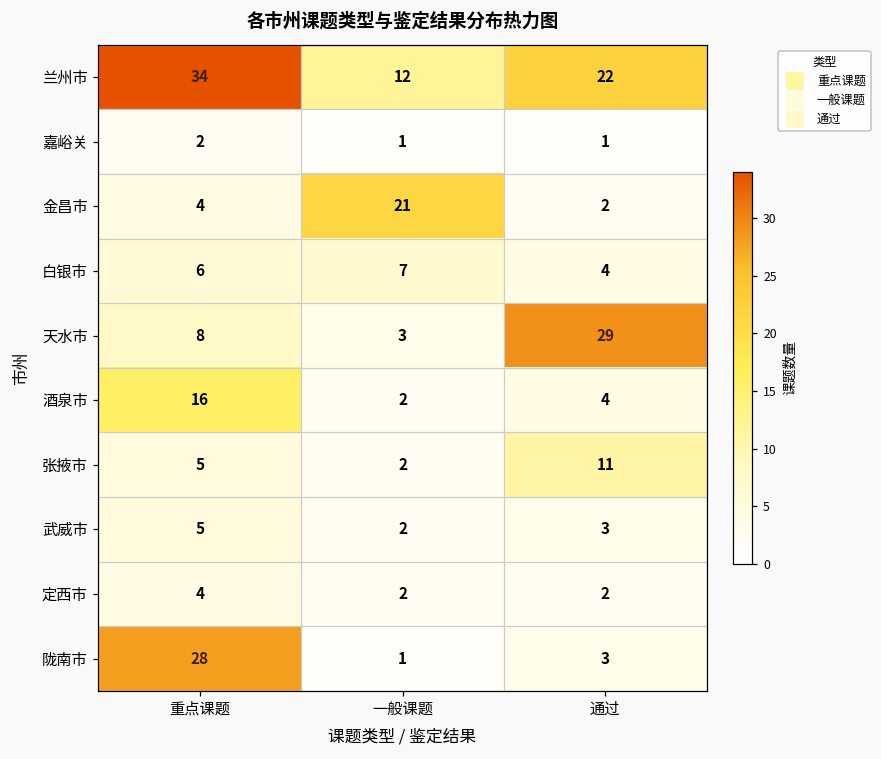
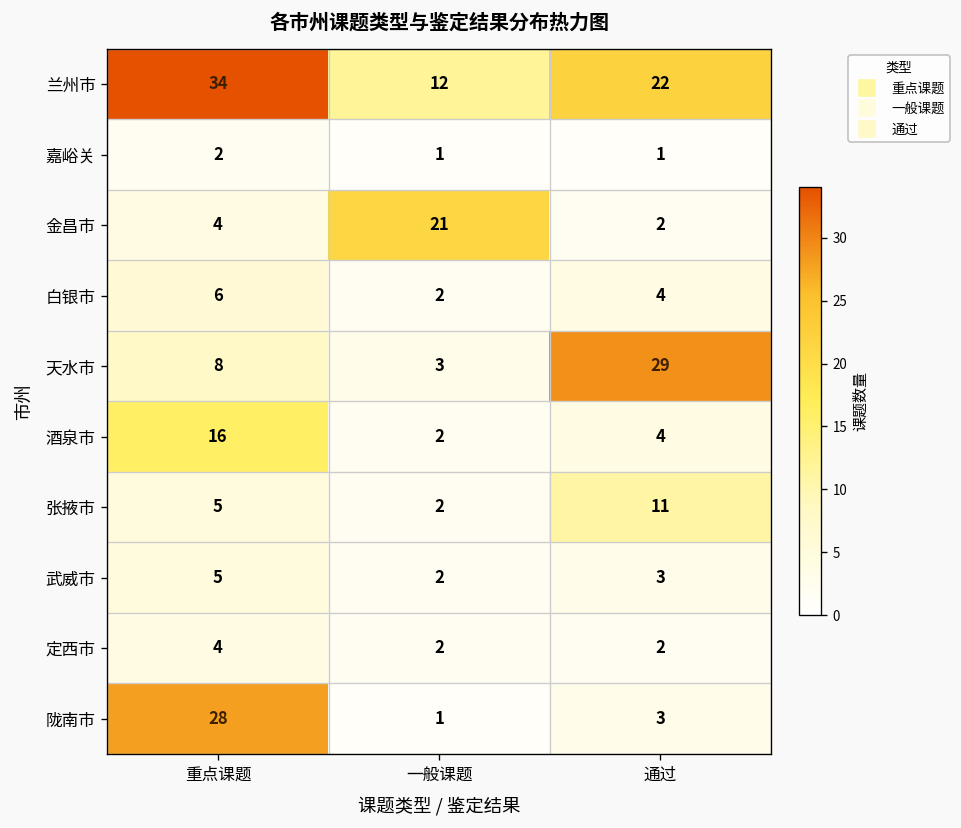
白银市, 一般课题: 7 -> 2
